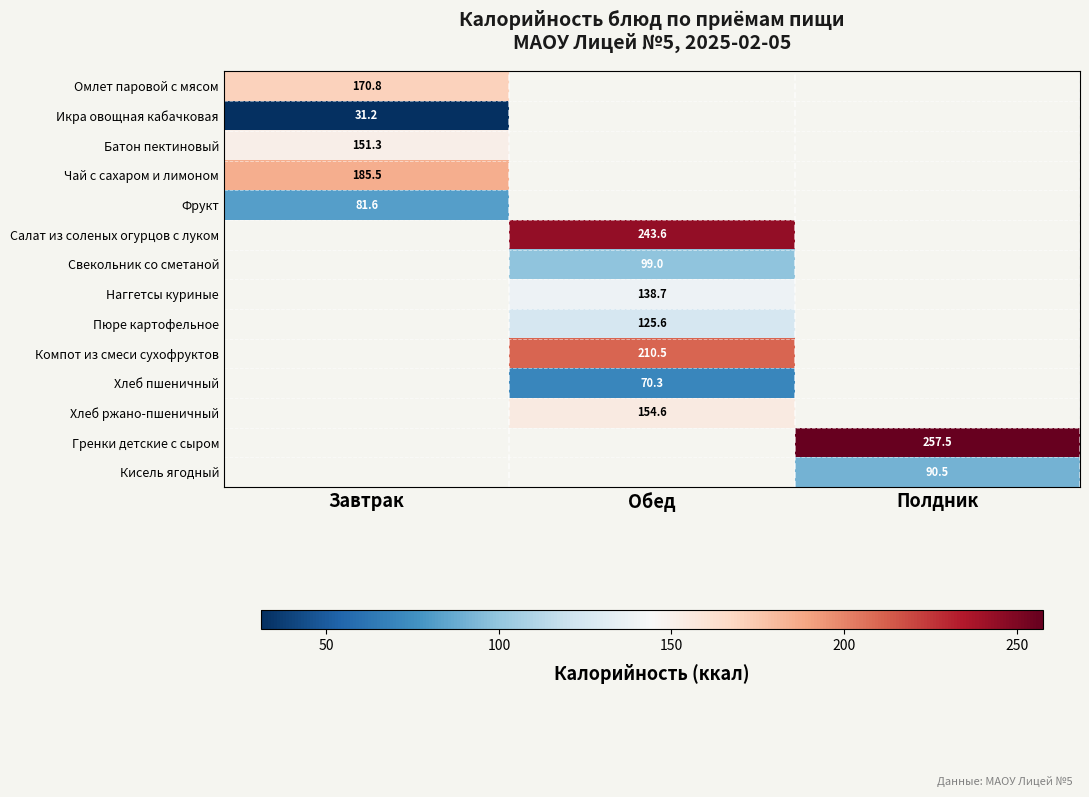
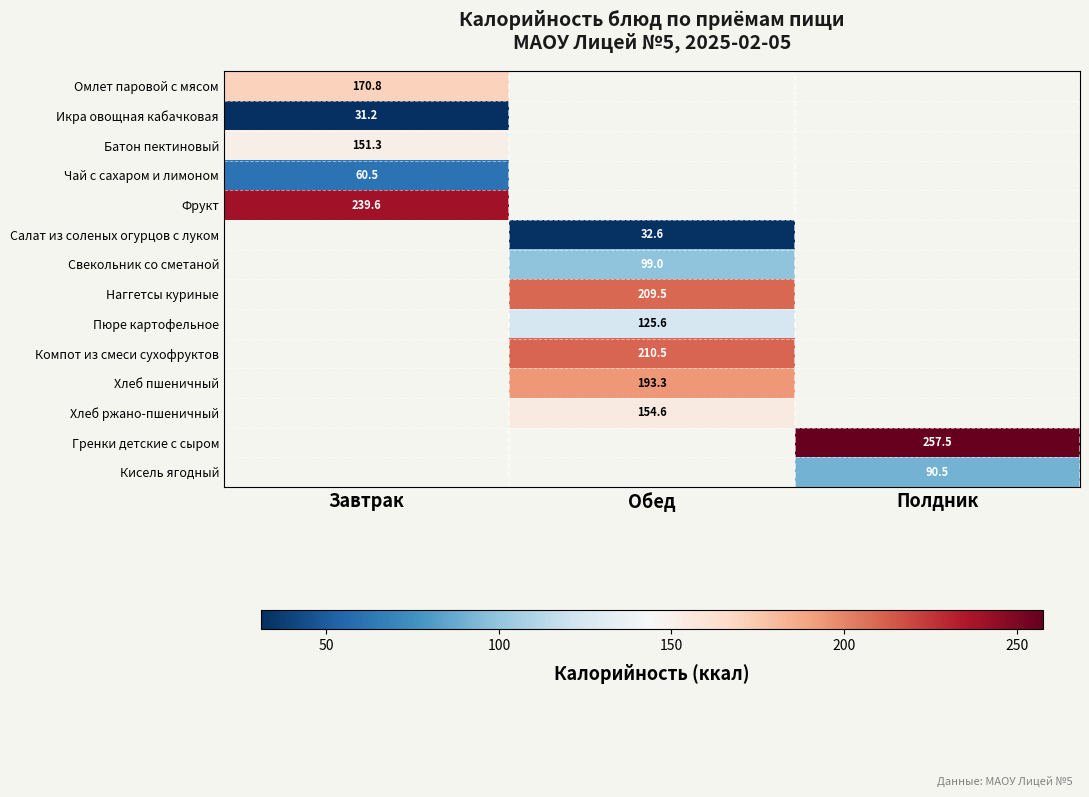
Чай с сахаром и лимоном, Завтрак: 185.5 -> 60.5
Фрукт, Завтрак: 81.6 -> 239.6
Салат из соленых огурцов с луком, Обед: 243.6 -> 32.6
Наггетсы куриные, Обед: 138.7 -> 209.5
Хлеб пшеничный, Обед: 70.3 -> 193.3
